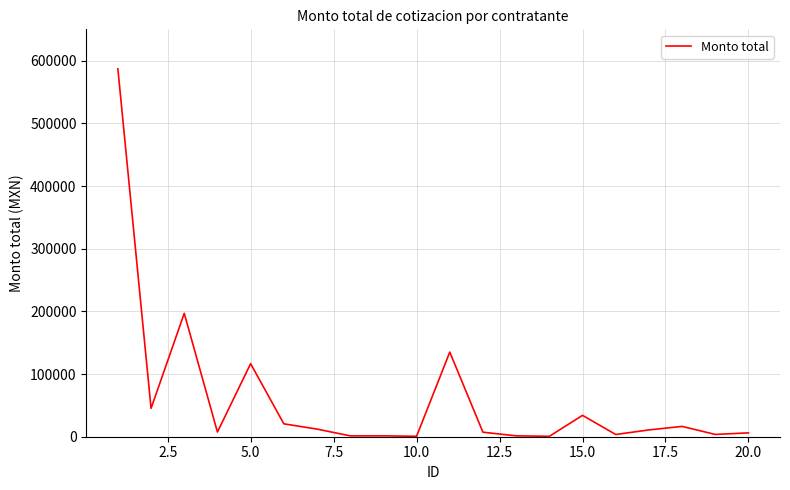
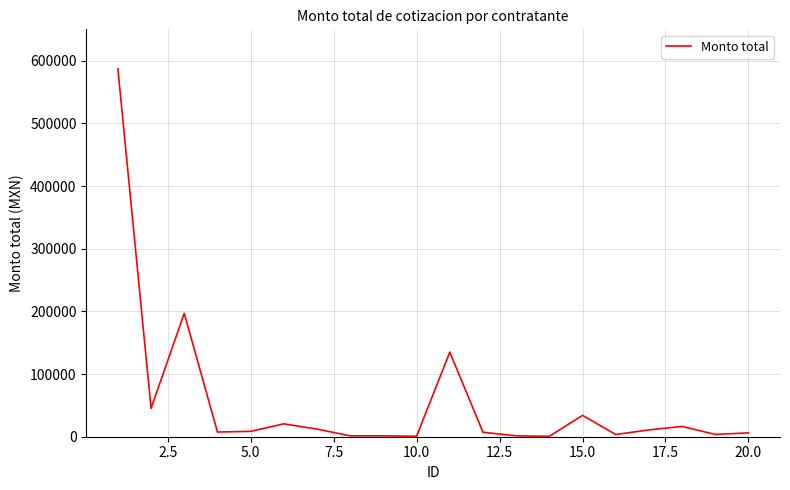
5.0: 120000 -> 10000
